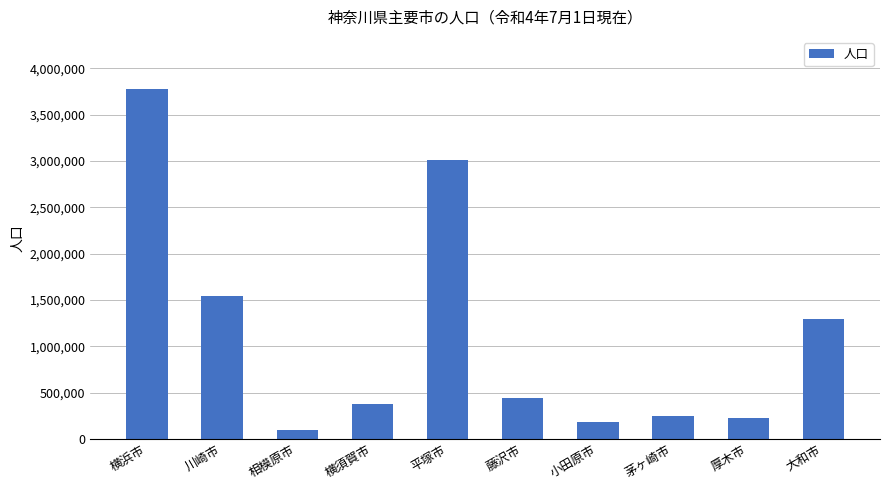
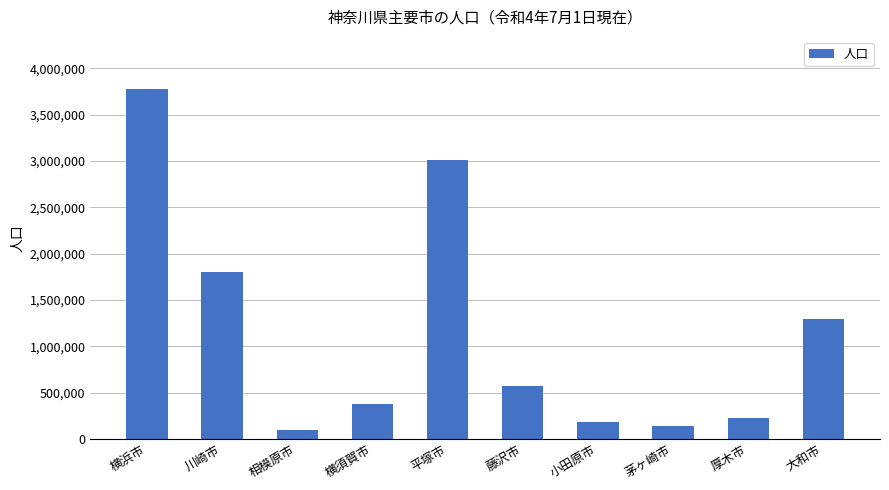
川崎市: 1,500,000 -> 1,800,000
藤沢市: 400,000 -> 600,000
茅ヶ崎市: 200,000 -> 100,000
